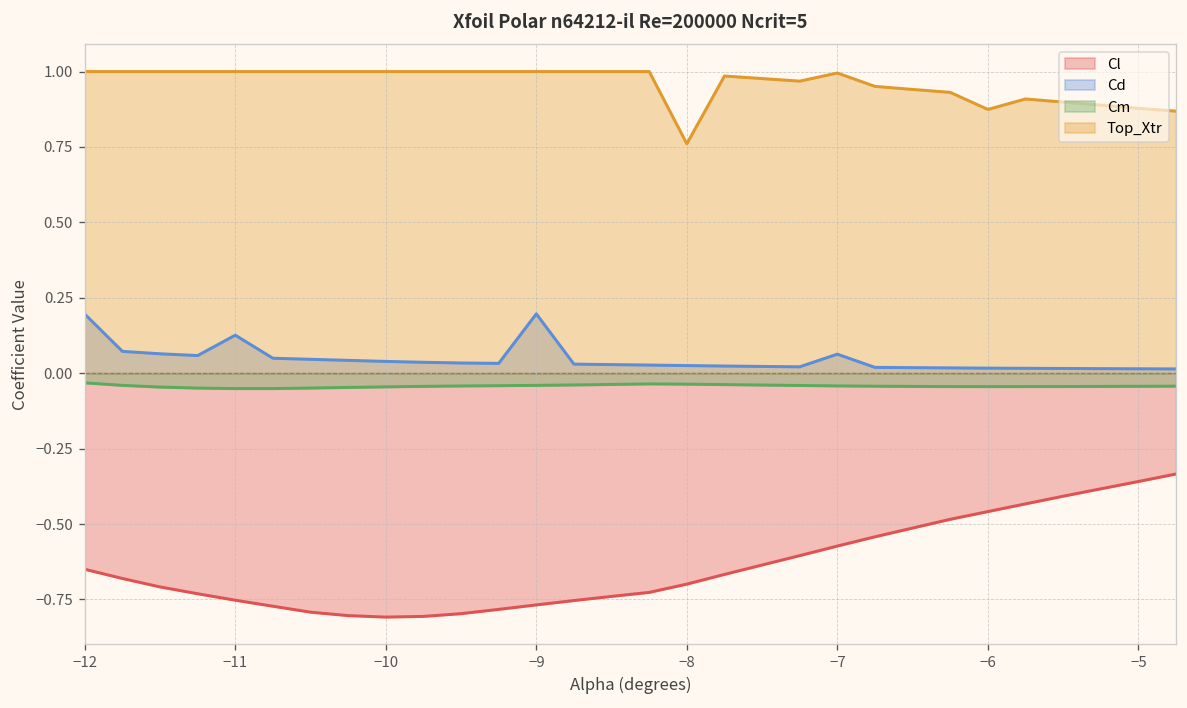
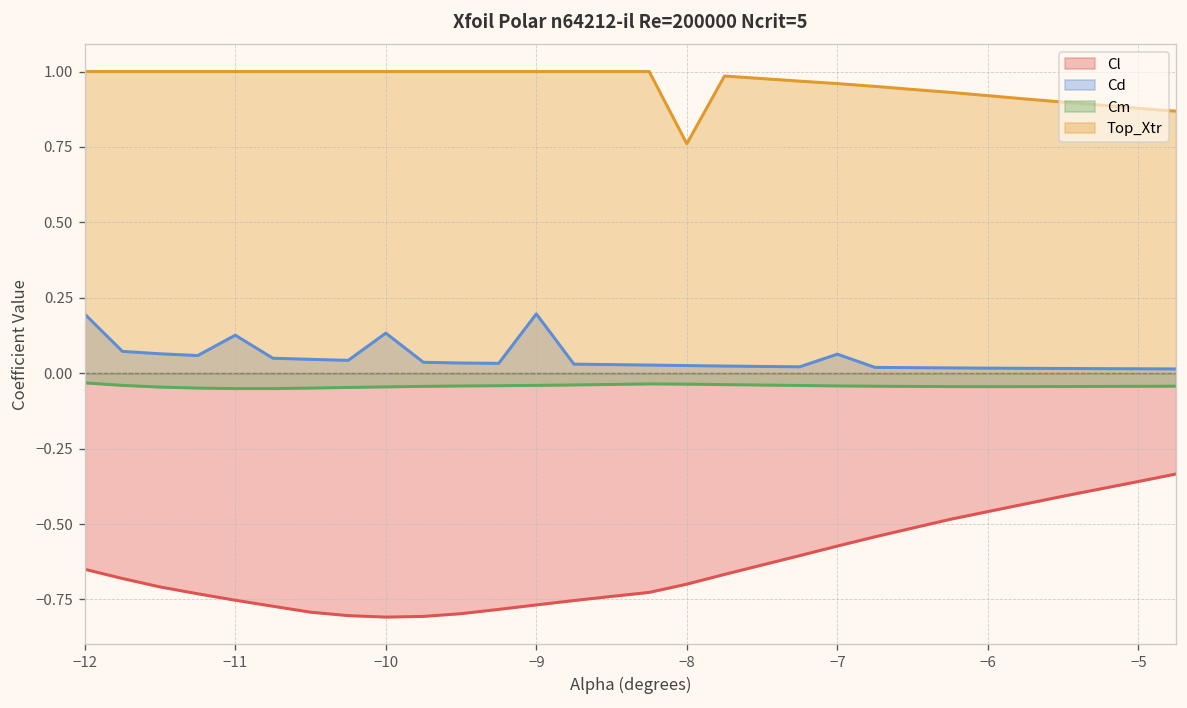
Cd, −10: 0.04 -> 0.13
Top_Xtr, −7: 1.00 -> 0.96
Top_Xtr, −6: 0.87 -> 0.92
